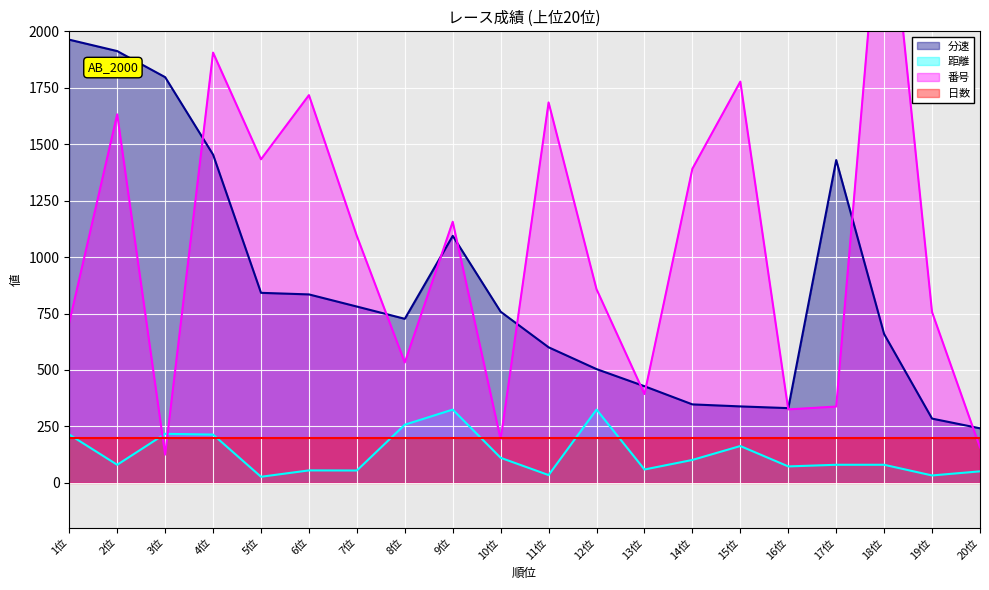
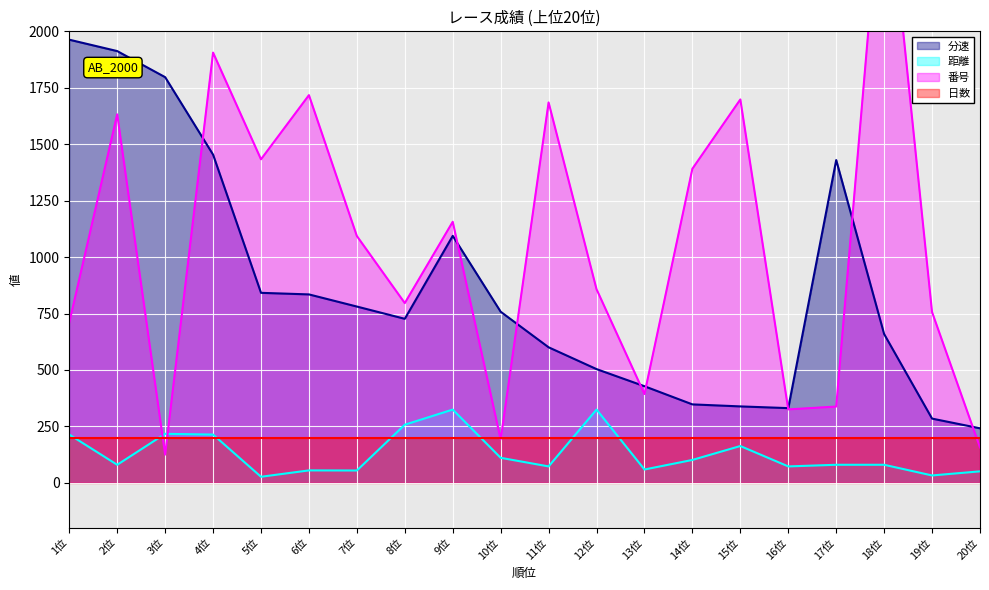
番号, 8位: 530 -> 800
距離, 11位: 30 -> 70
番号, 15位: 1780 -> 1700
